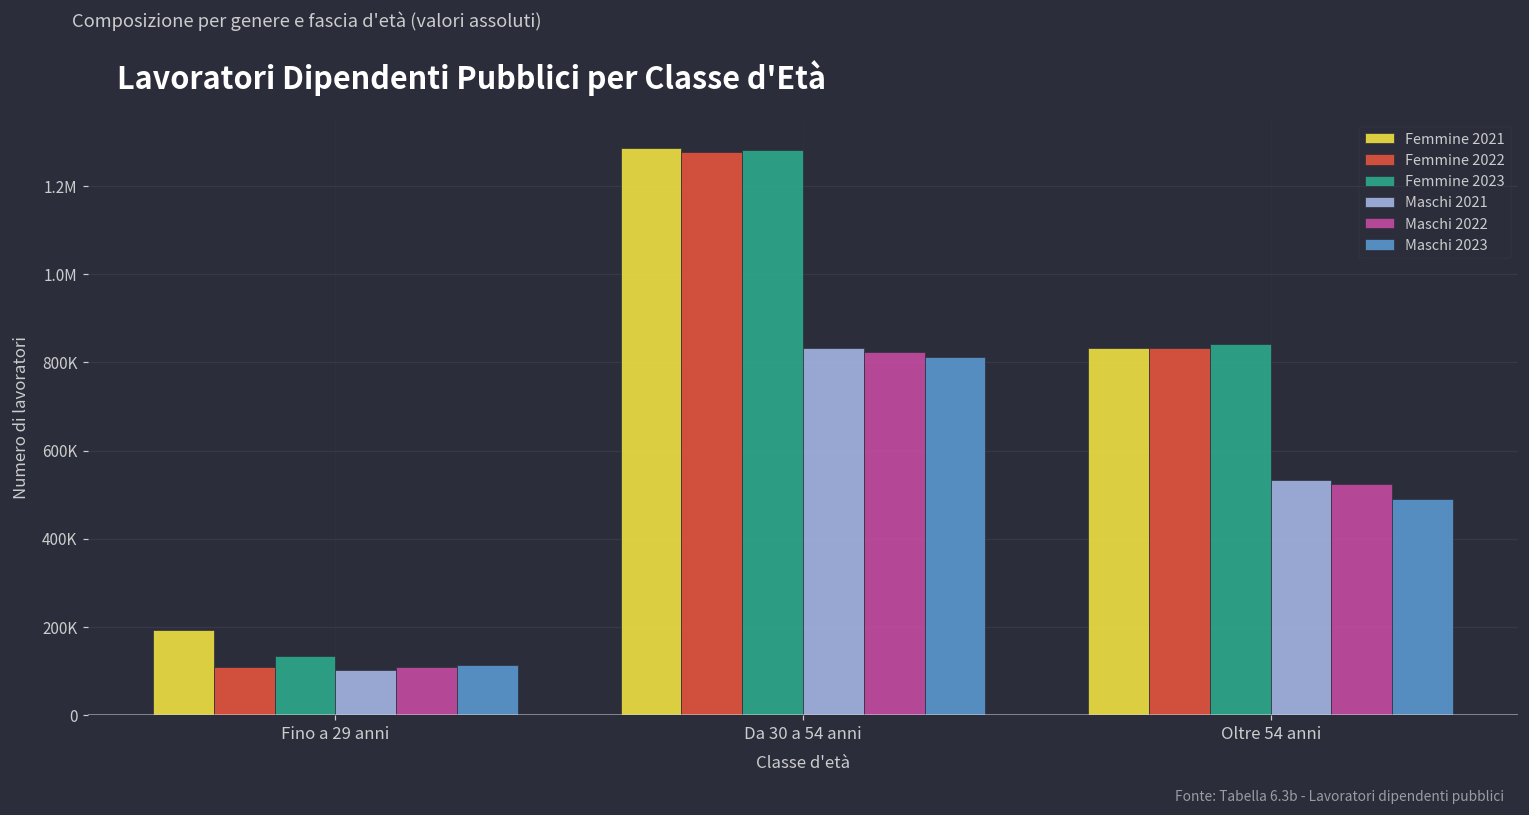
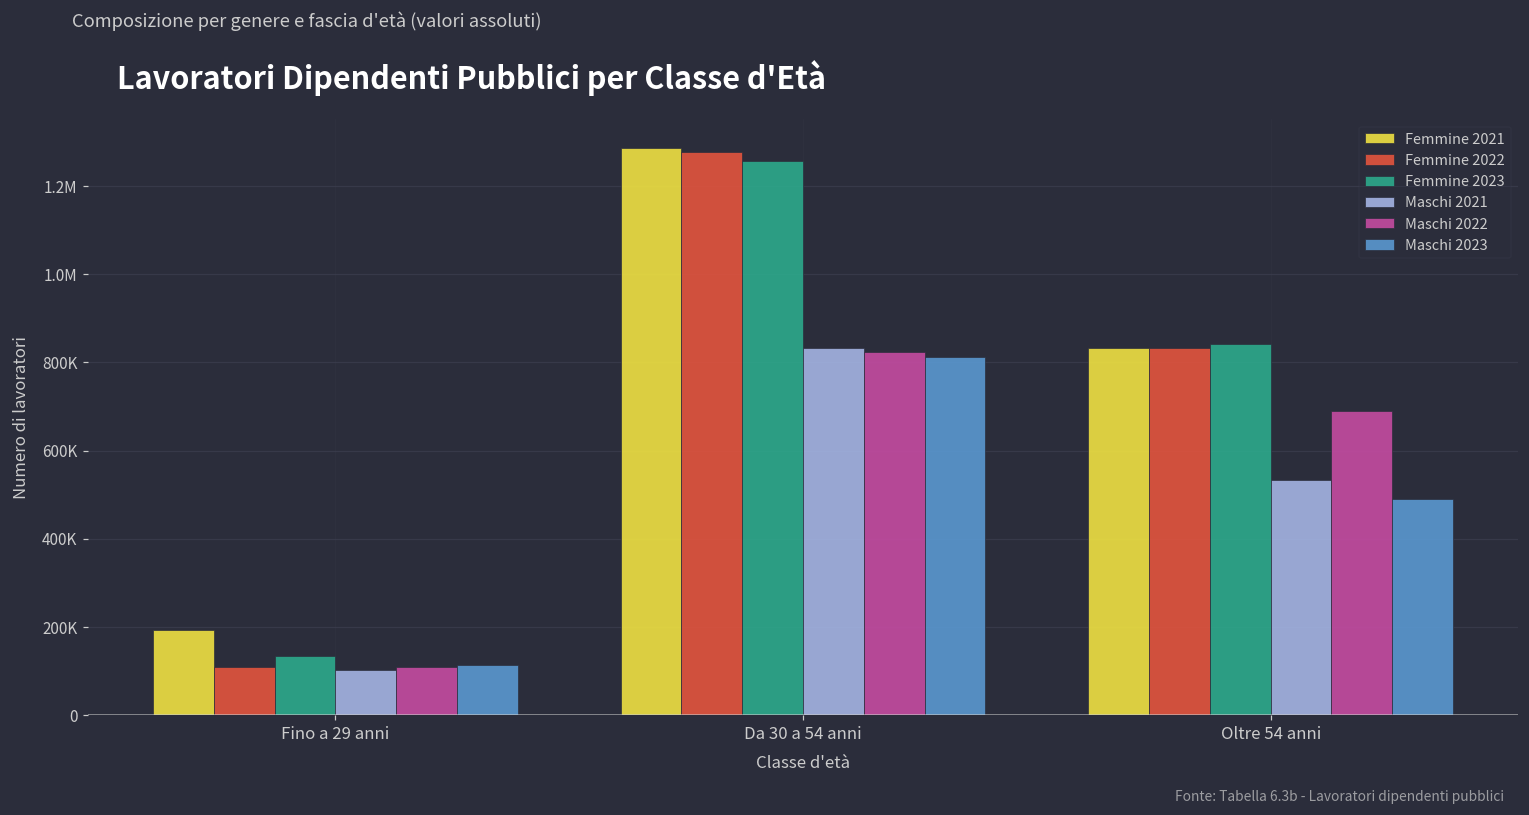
Femmine 2023, Da 30 a 54 anni: 1280000 -> 1260000
Maschi 2022, Oltre 54 anni: 520000 -> 690000
